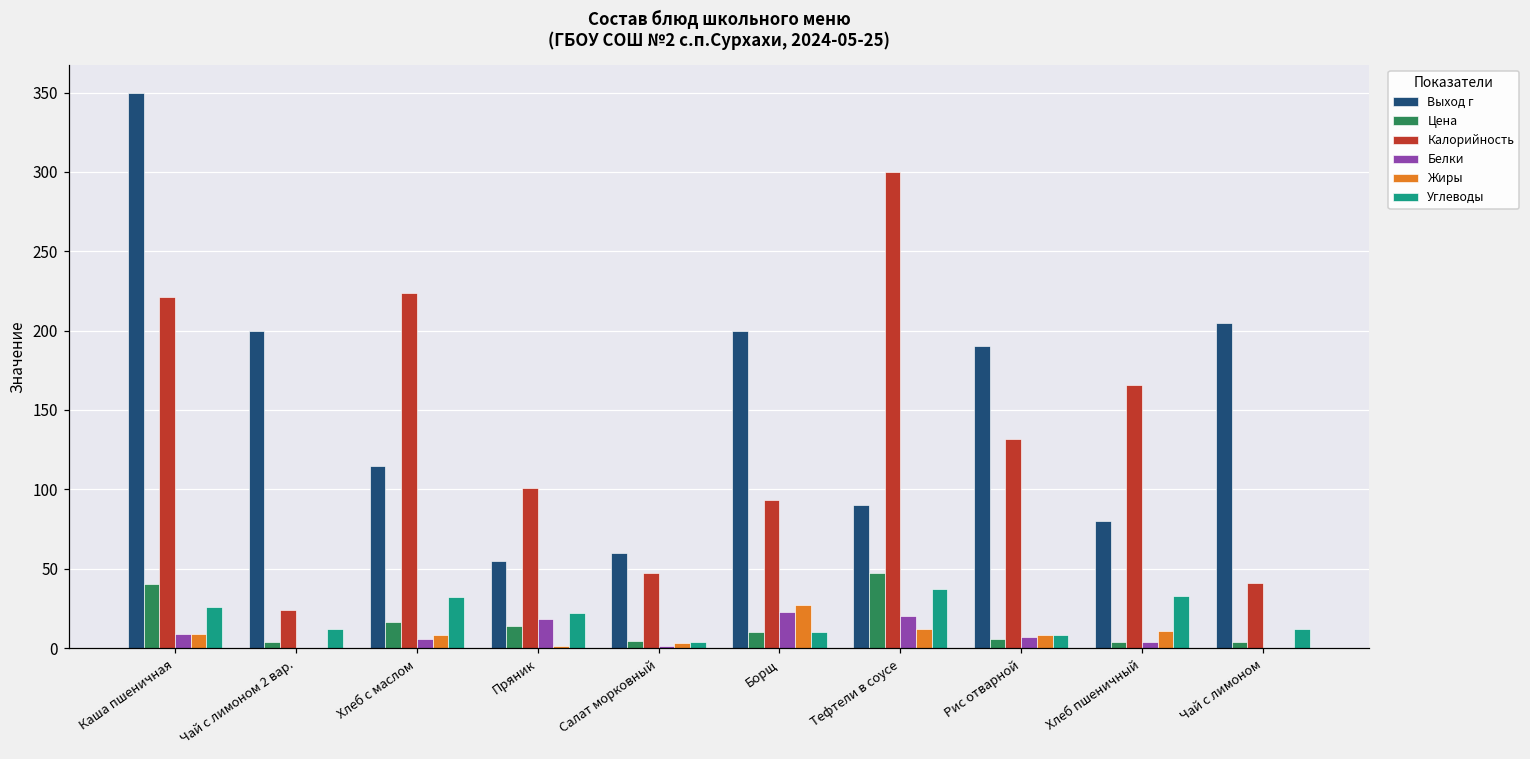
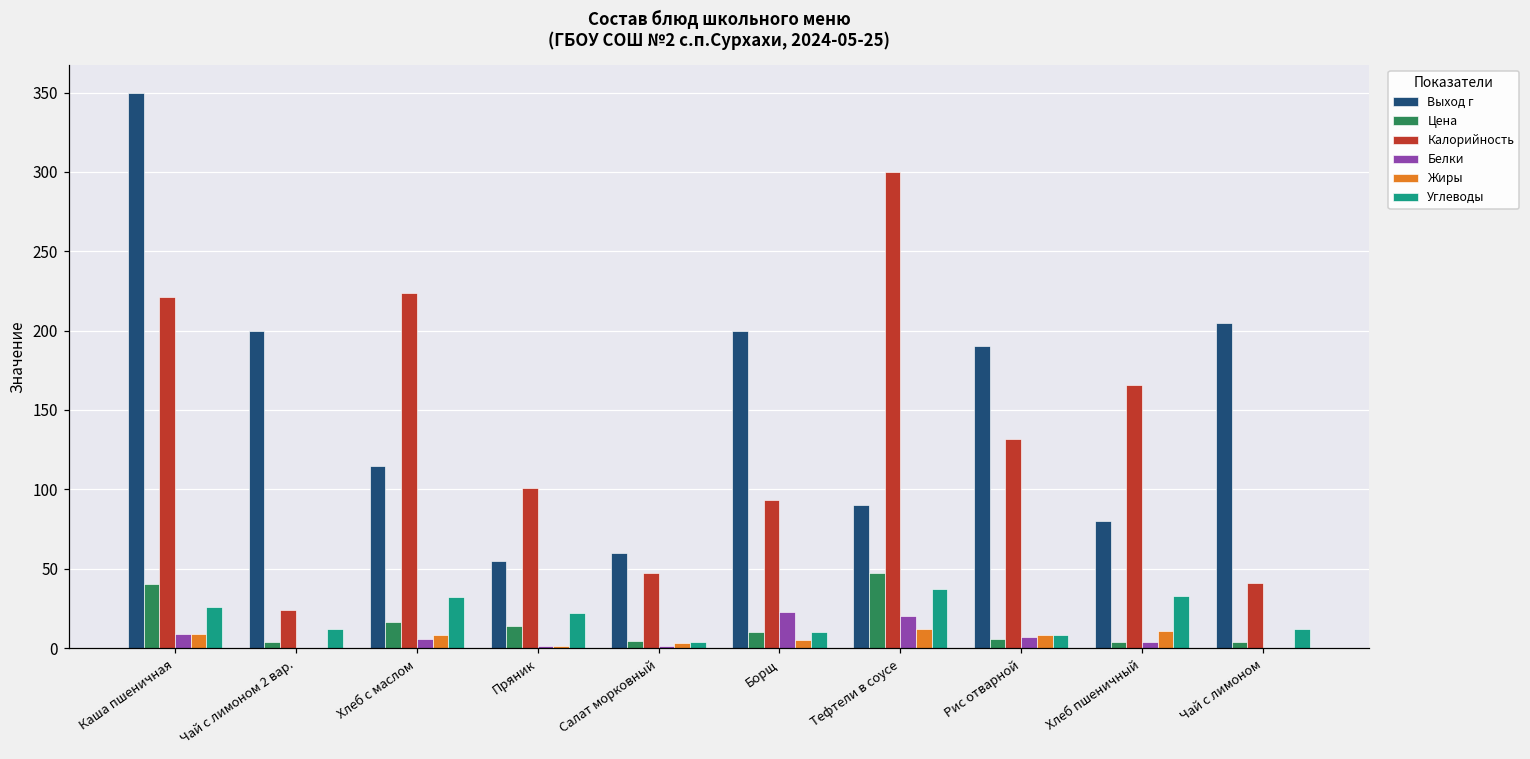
Белки, Пряник: 18 -> 1
Жиры, Борщ: 27 -> 5
